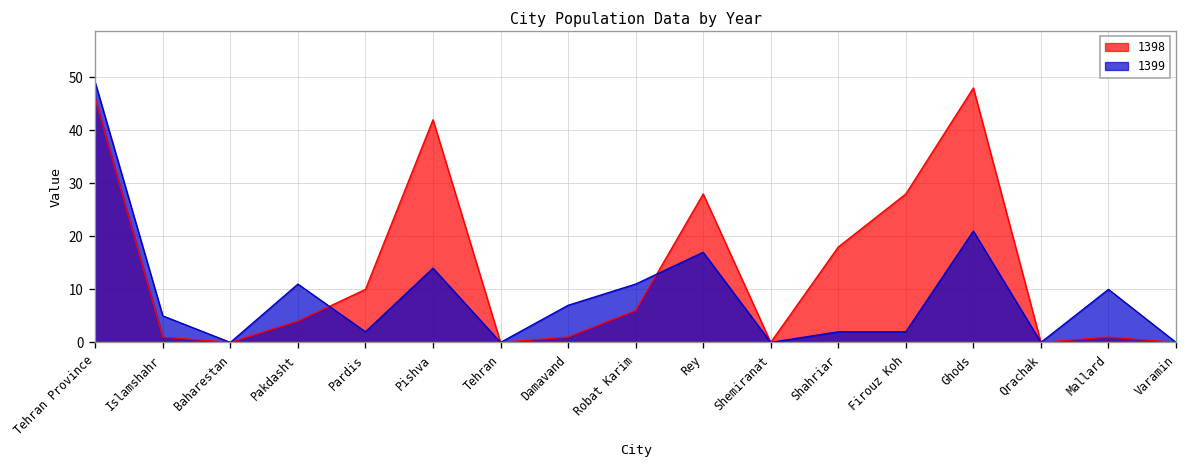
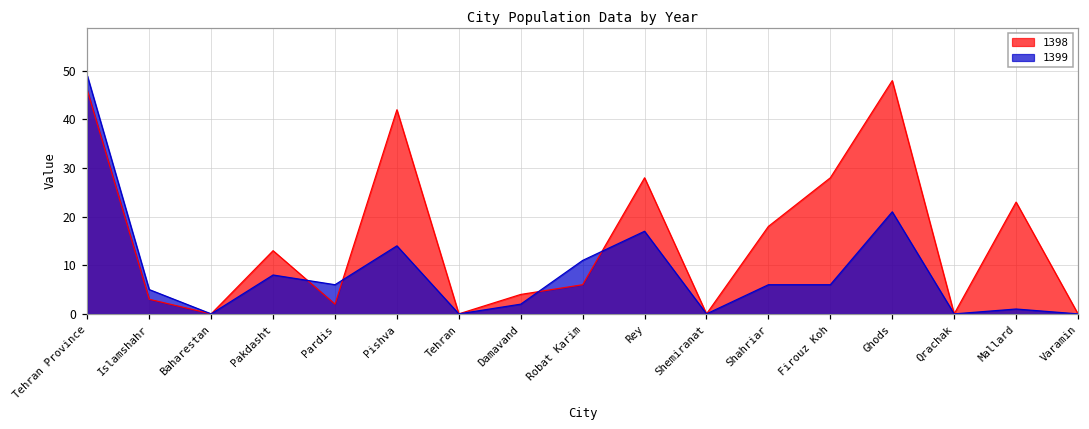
1398, Islamshahr: 1 -> 3
1398, Pakdasht: 4 -> 13
1399, Pakdasht: 11 -> 8
1398, Pardis: 10 -> 2
1399, Pardis: 2 -> 6
1398, Damavand: 1 -> 4
1399, Damavand: 7 -> 2
1399, Shahriar: 2 -> 6
1399, Firouz Koh: 2 -> 6
1398, Mallard: 1 -> 23
1399, Mallard: 10 -> 1
